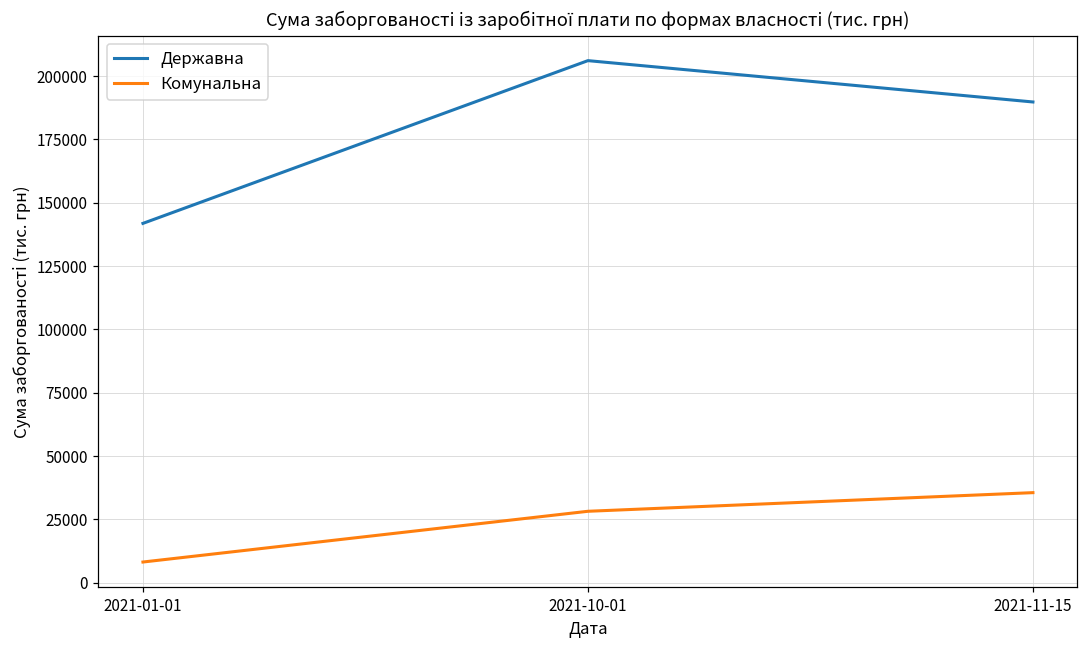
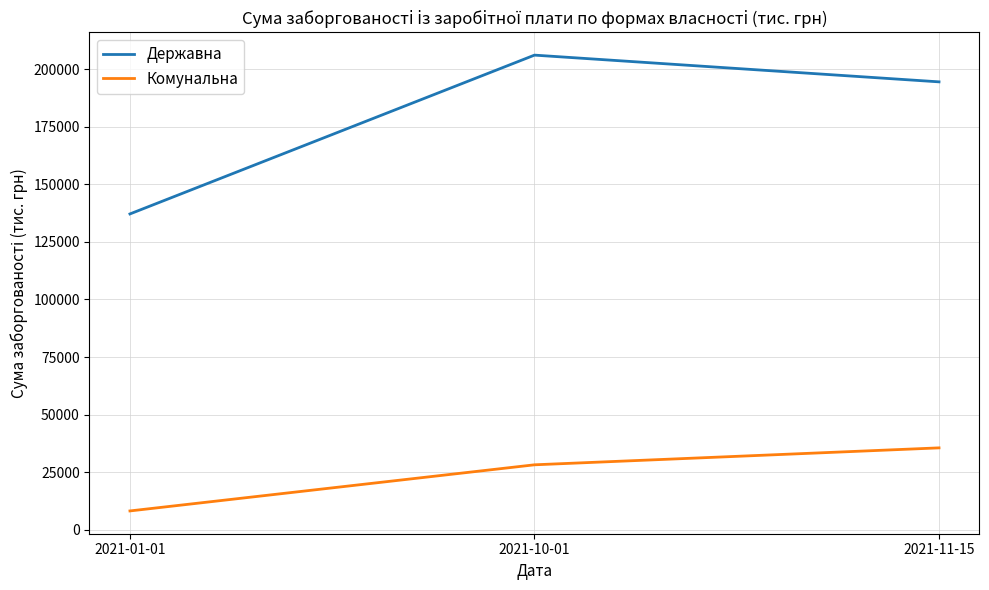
Державна, 2021-01-01: 142000 -> 137000
Державна, 2021-11-15: 190000 -> 194000
